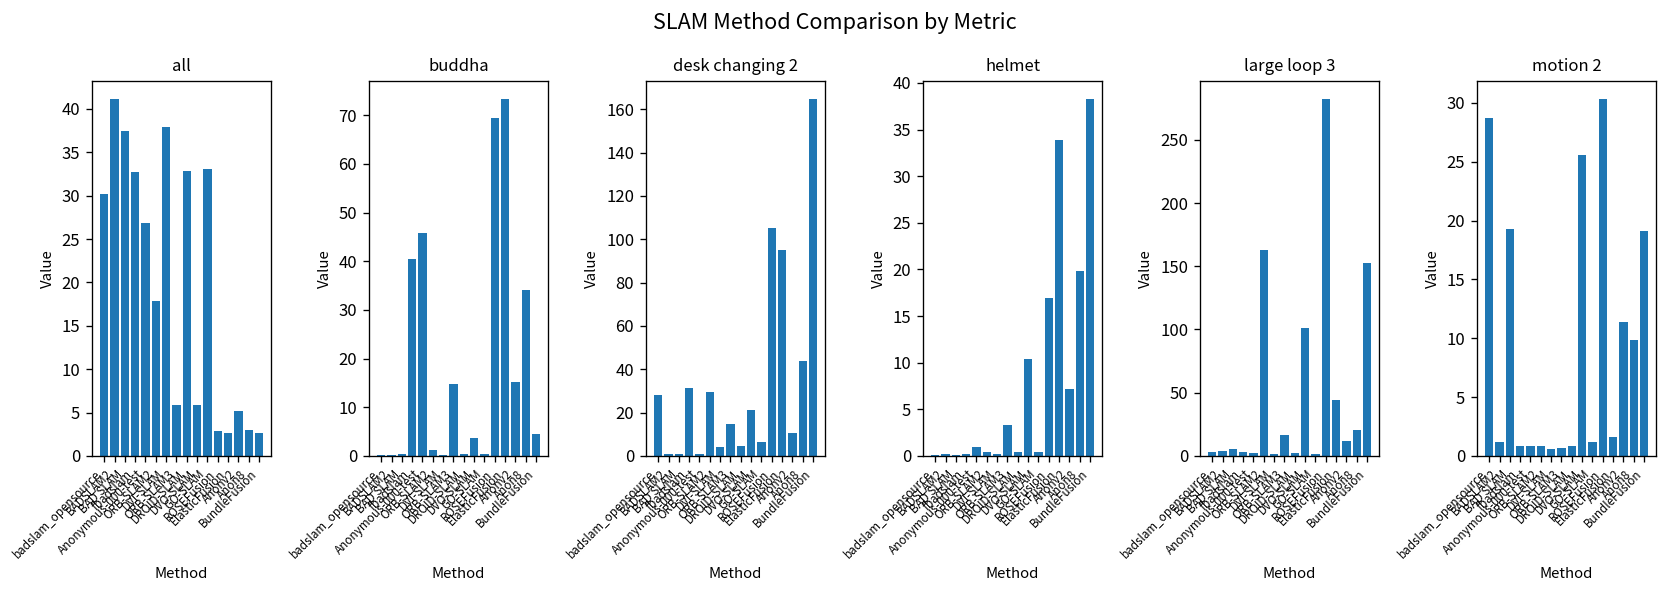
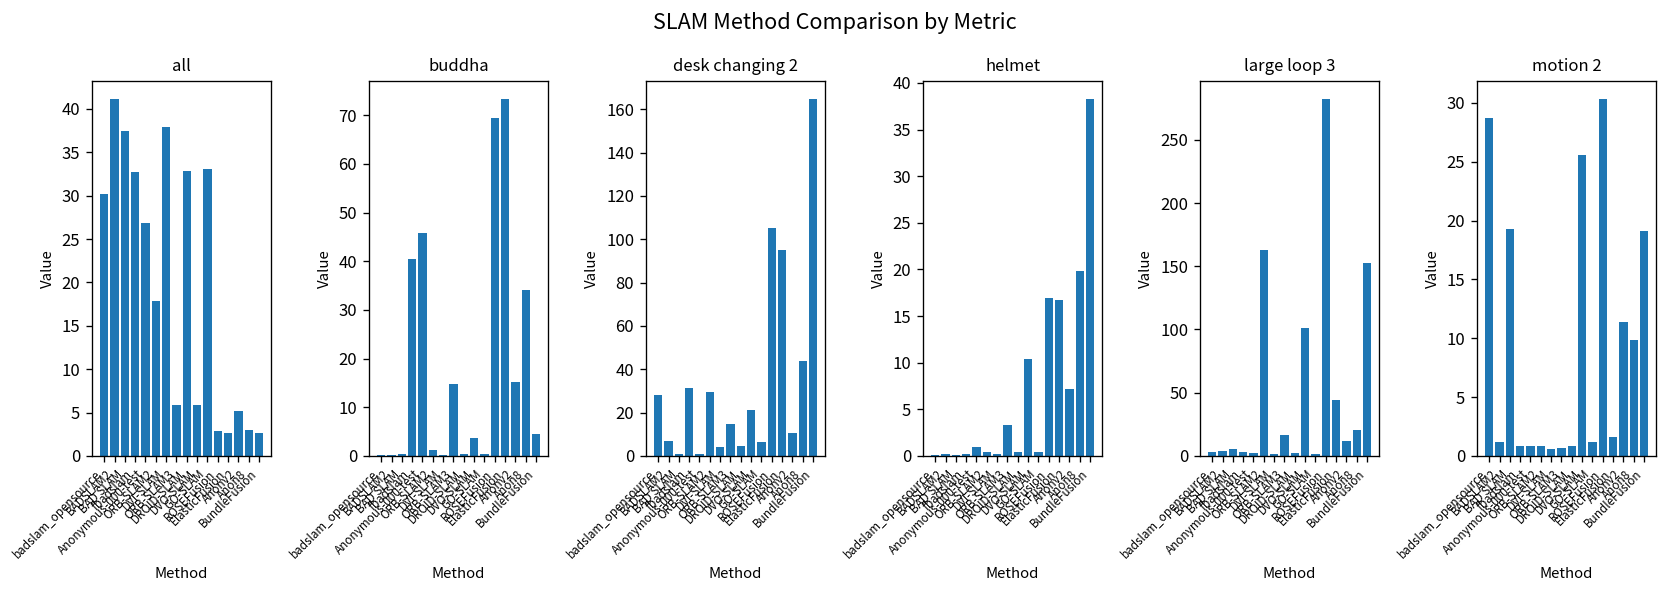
desk changing 2, BADSLAM2: 1 -> 7
helmet, ElasticFusion: 34 -> 17
